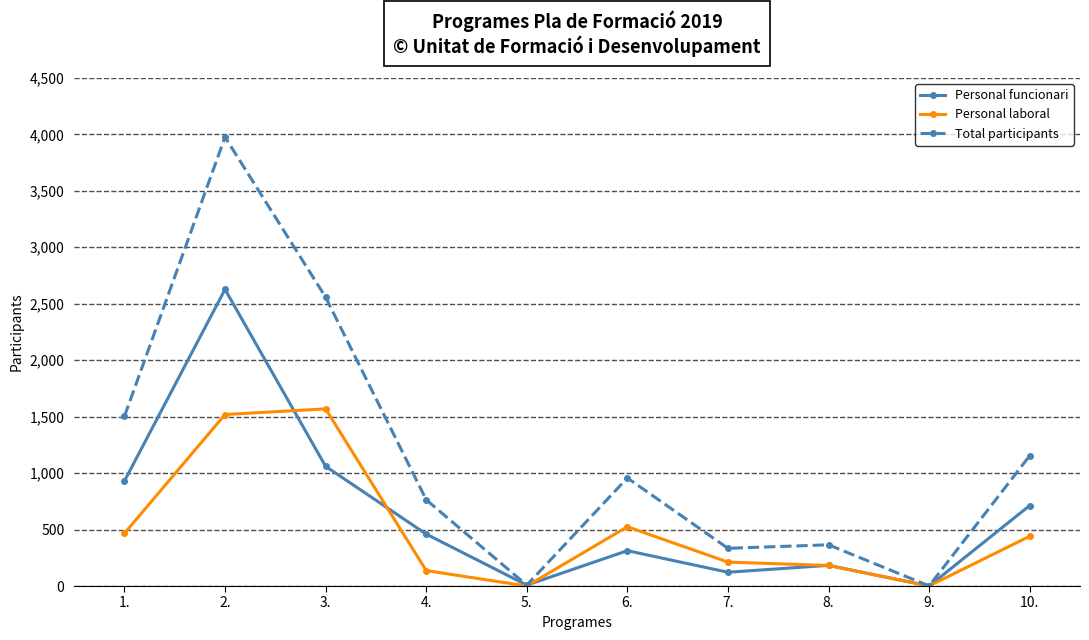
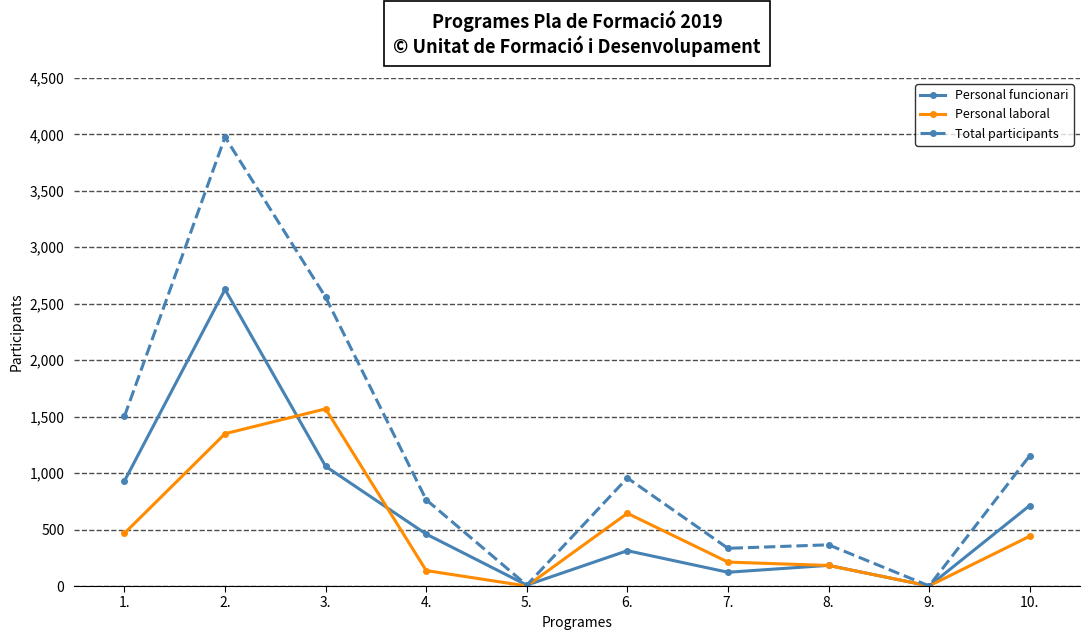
Personal laboral, 2.: 1,520 -> 1,350
Personal laboral, 6.: 530 -> 640
